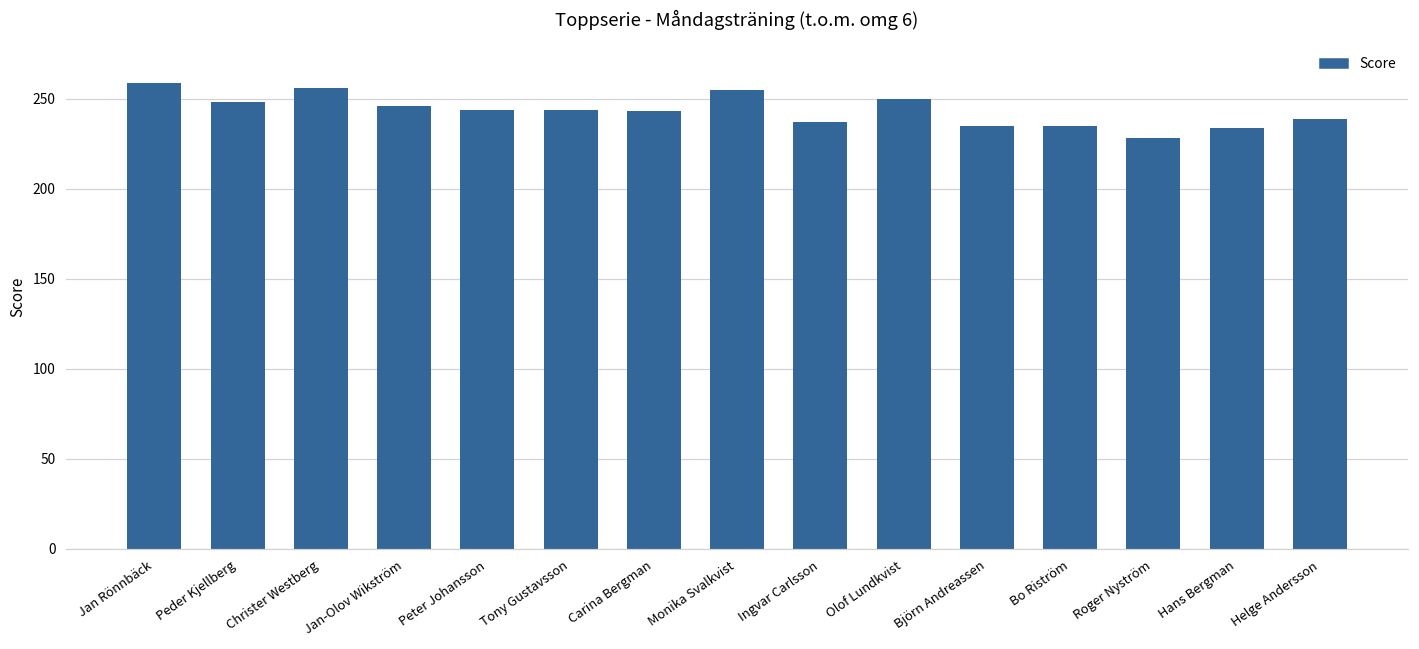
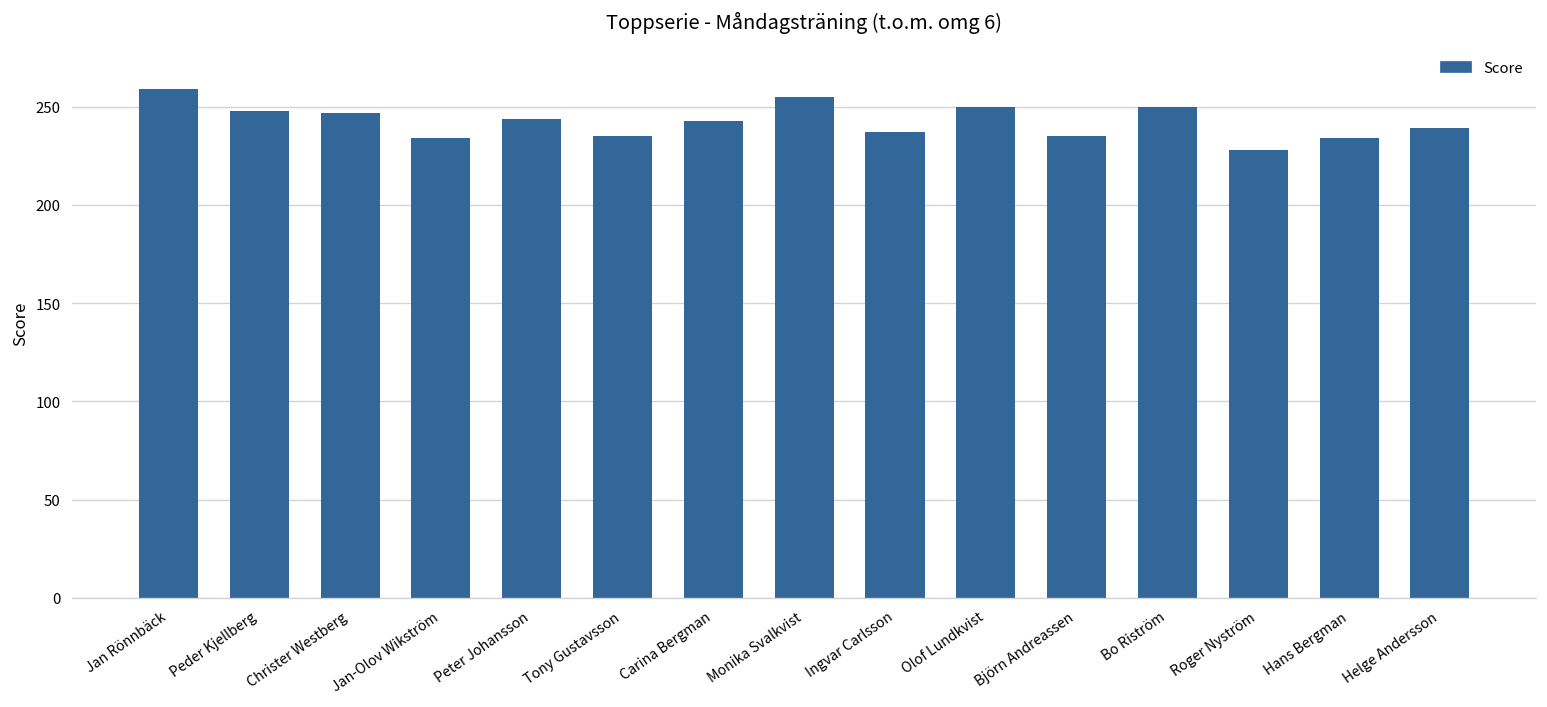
Christer Westberg: 256 -> 247
Jan-Olov Wikström: 246 -> 234
Tony Gustavsson: 244 -> 235
Bo Riström: 235 -> 250
